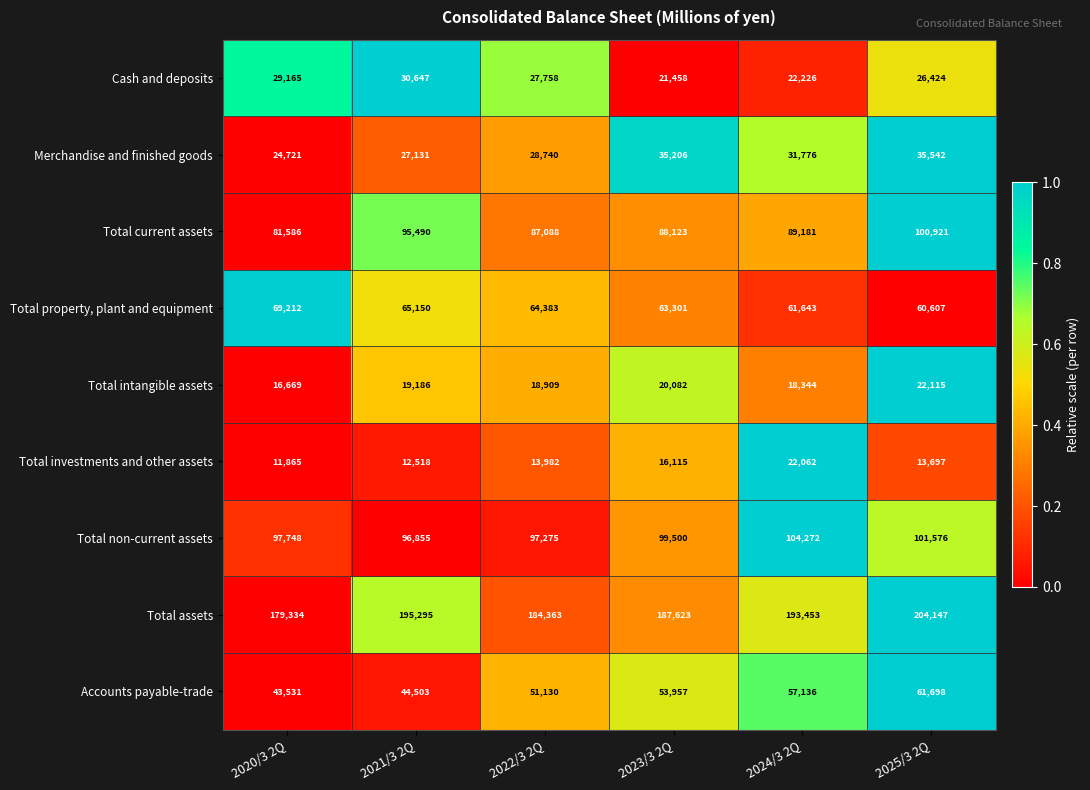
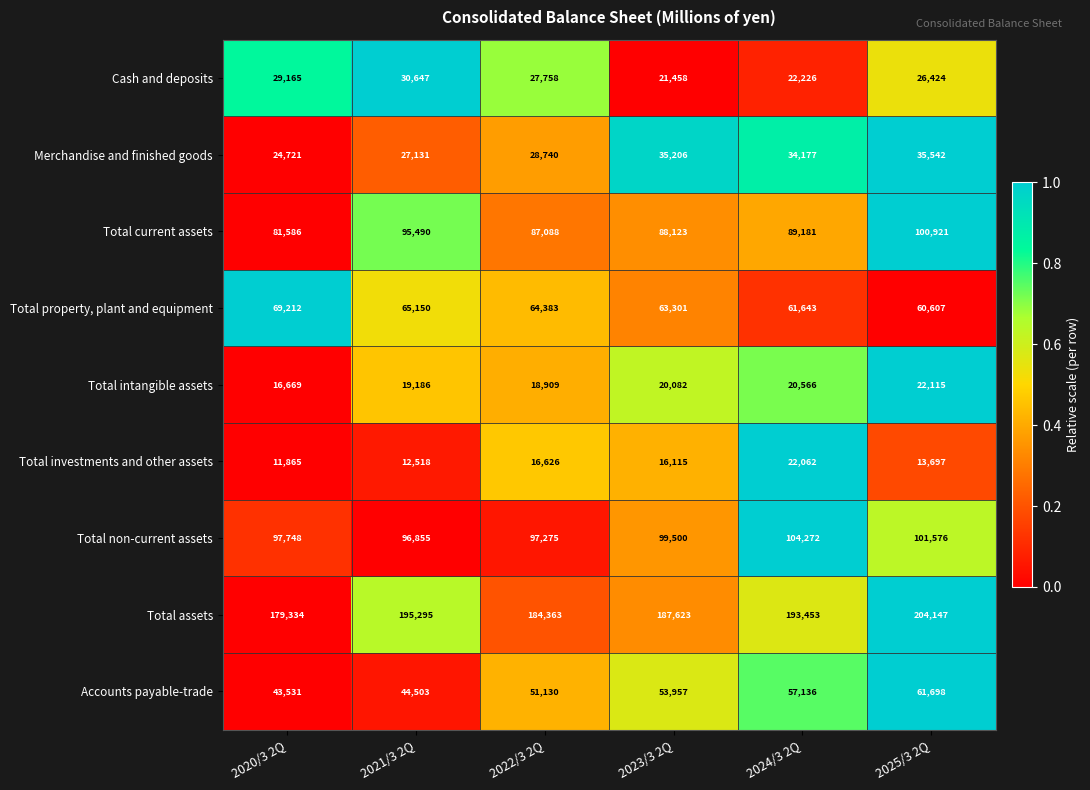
Merchandise and finished goods, 2024/3 2Q: 31,776 -> 34,177
Total intangible assets, 2024/3 2Q: 18,344 -> 20,566
Total investments and other assets, 2022/3 2Q: 13,982 -> 16,626
